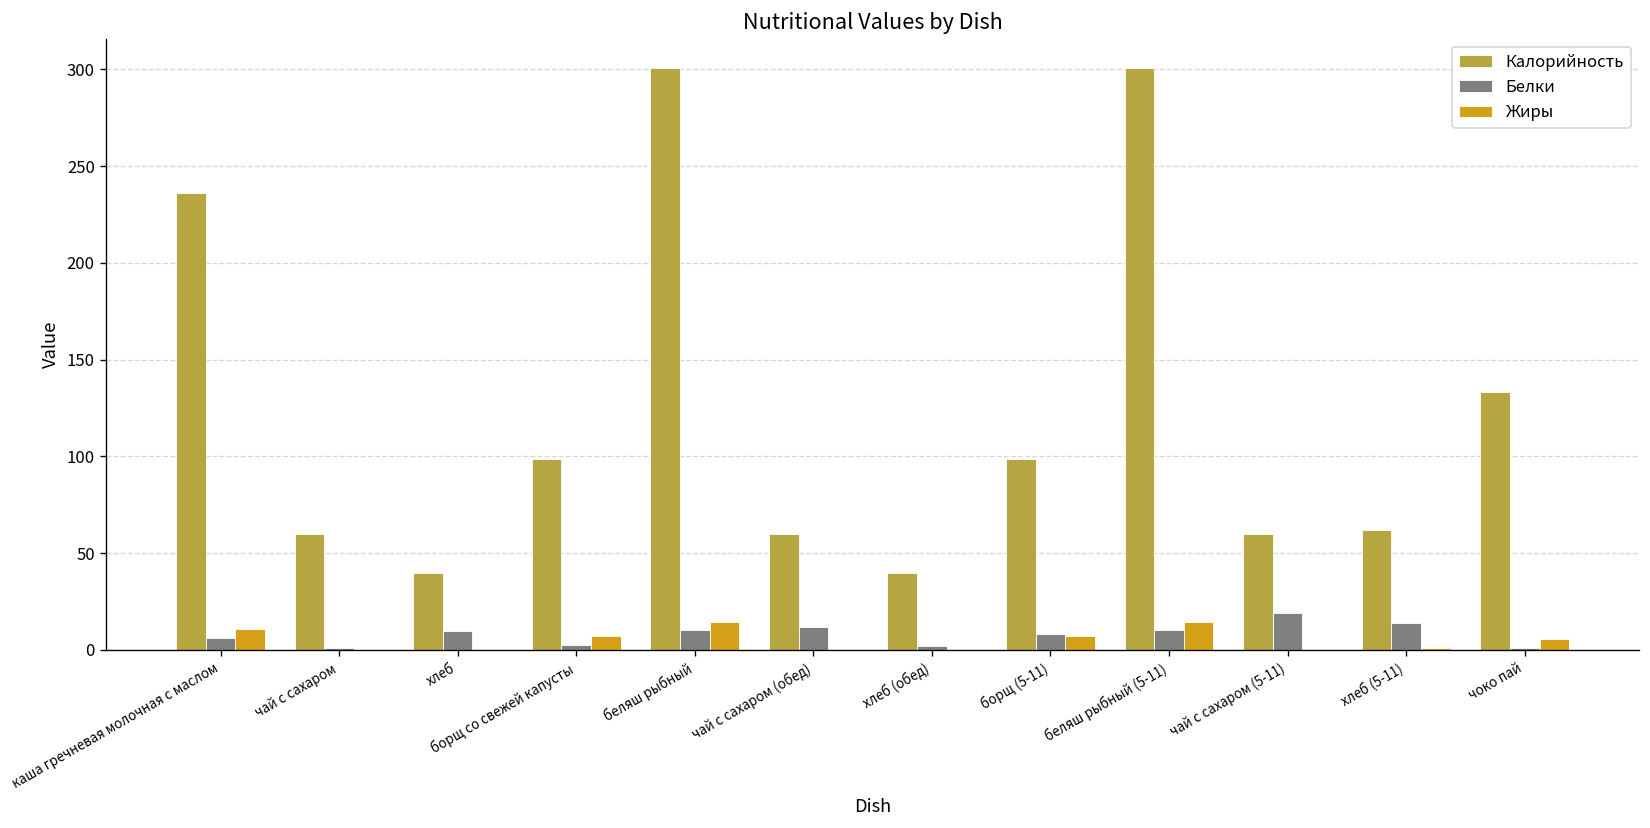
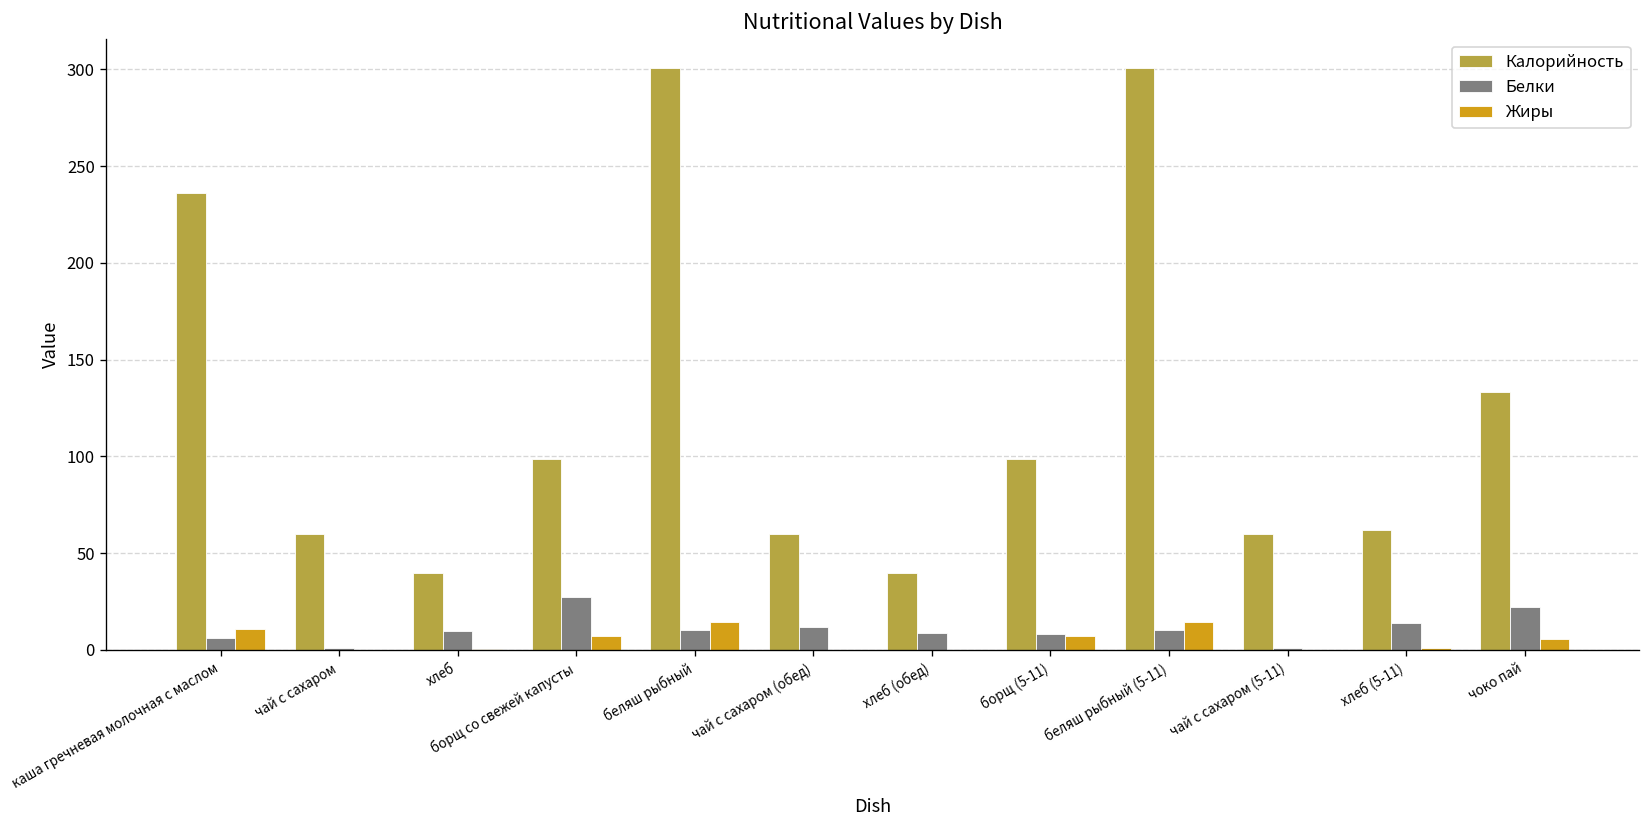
Белки, борщ со свежей капусты: 2 -> 28
Белки, хлеб (обед): 2 -> 9
Белки, чай с сахаром (5-11): 19 -> 1
Белки, чоко пай: 1 -> 22
